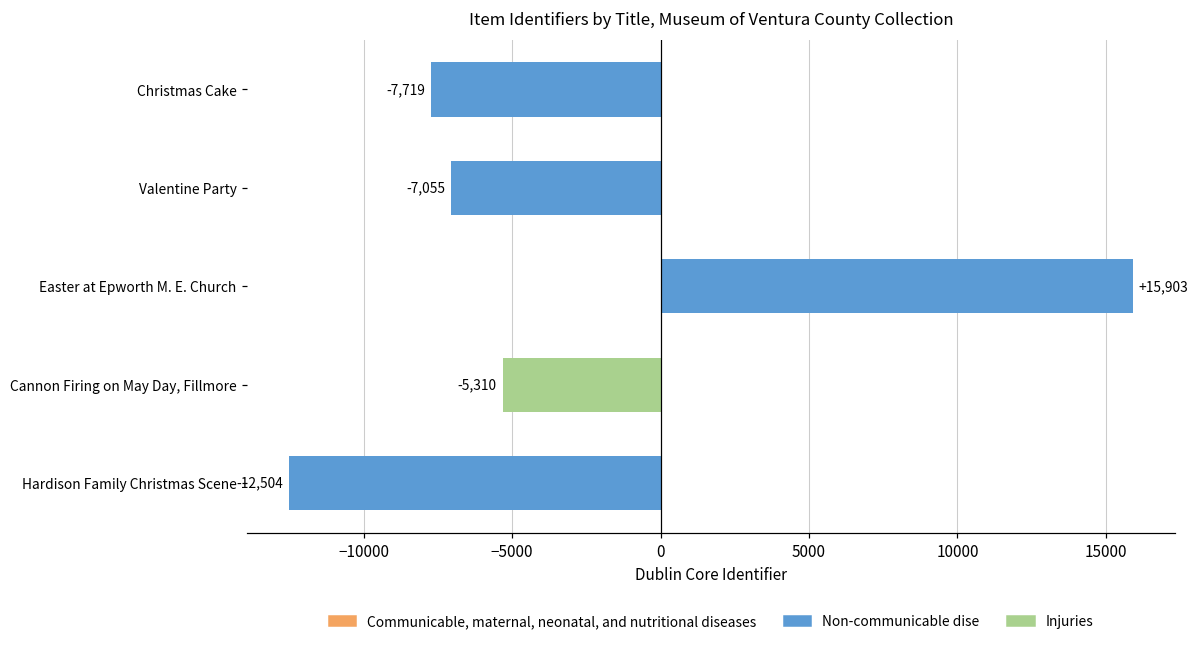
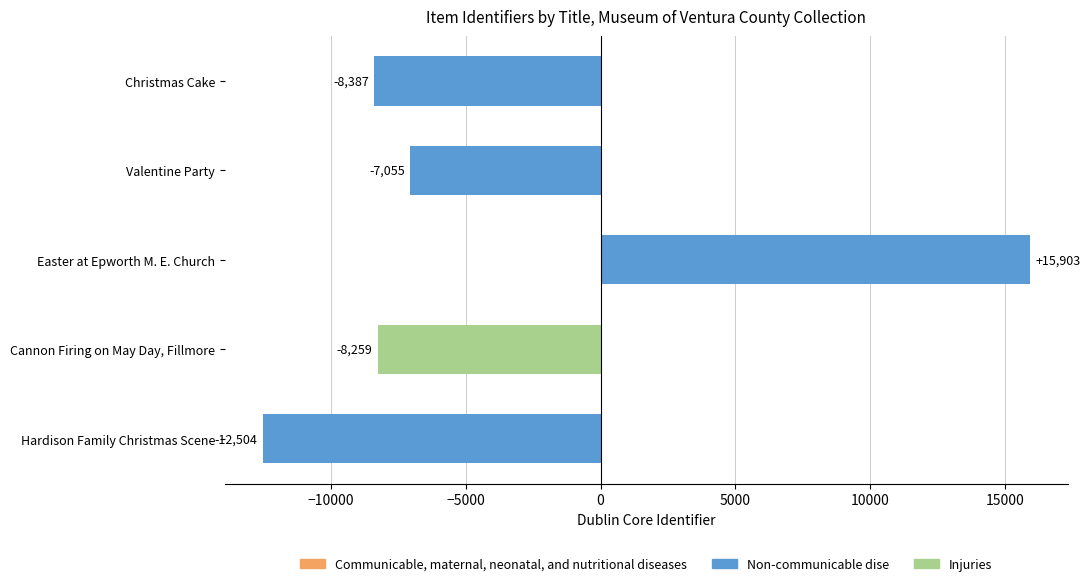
Christmas Cake: -7,719 -> -8,387
Cannon Firing on May Day, Fillmore: -5,310 -> -8,259
